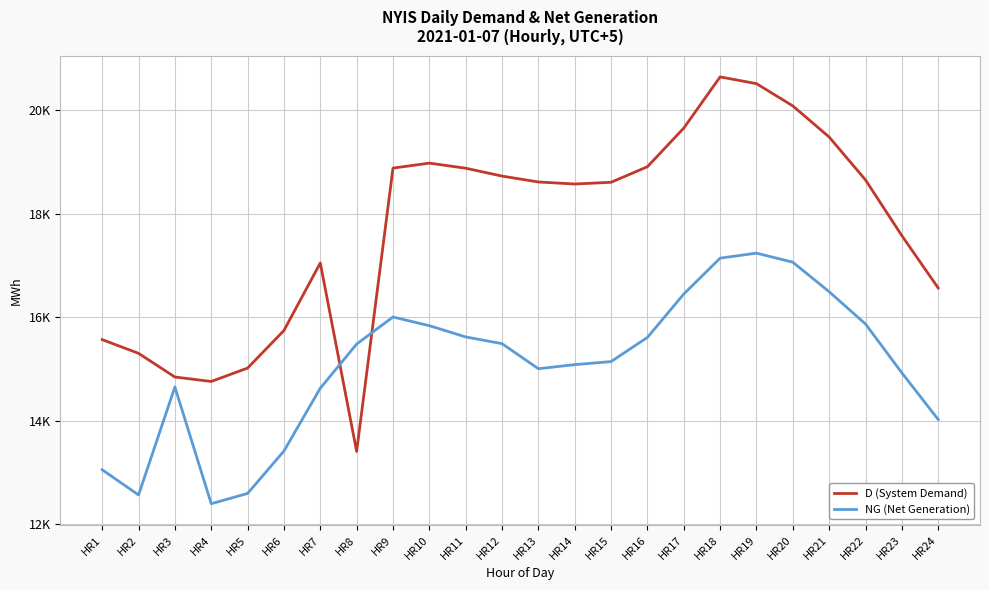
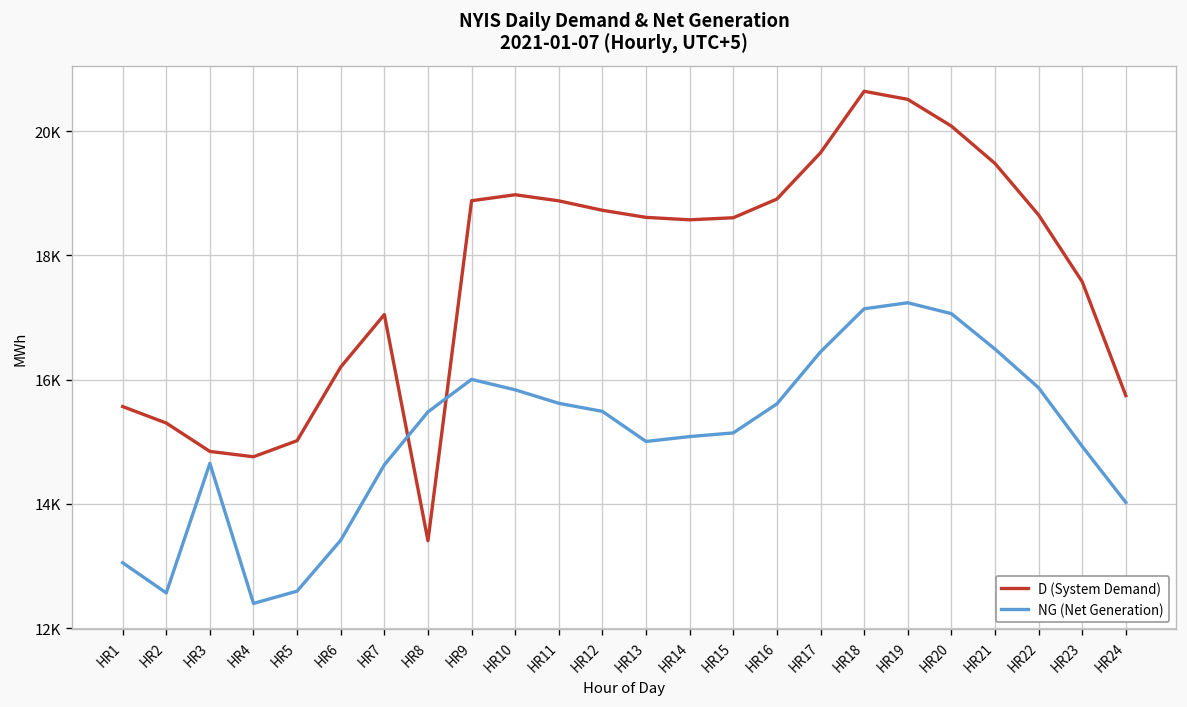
D (System Demand), HR6: 15700 -> 16200
D (System Demand), HR24: 16600 -> 15700
